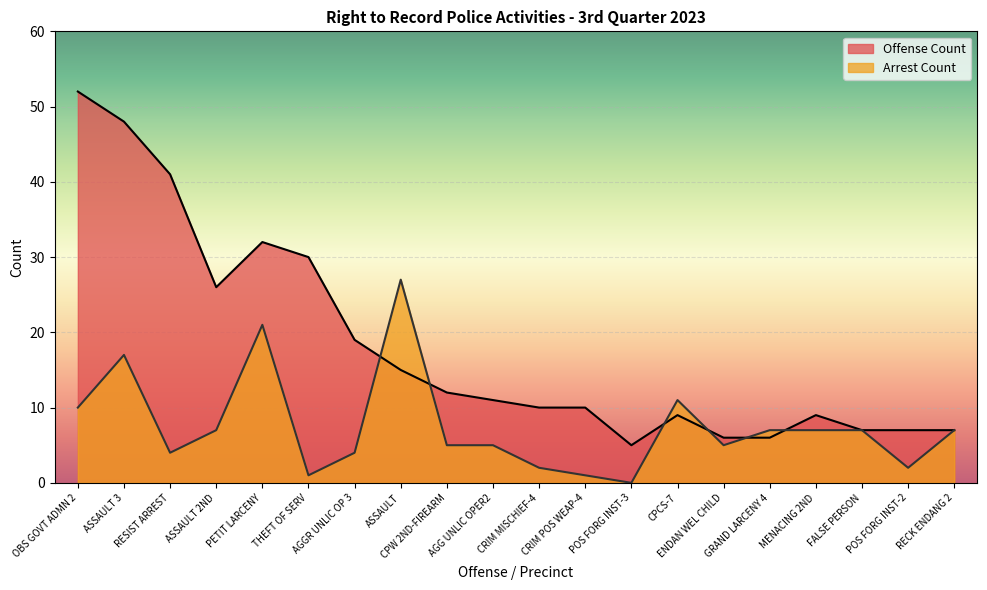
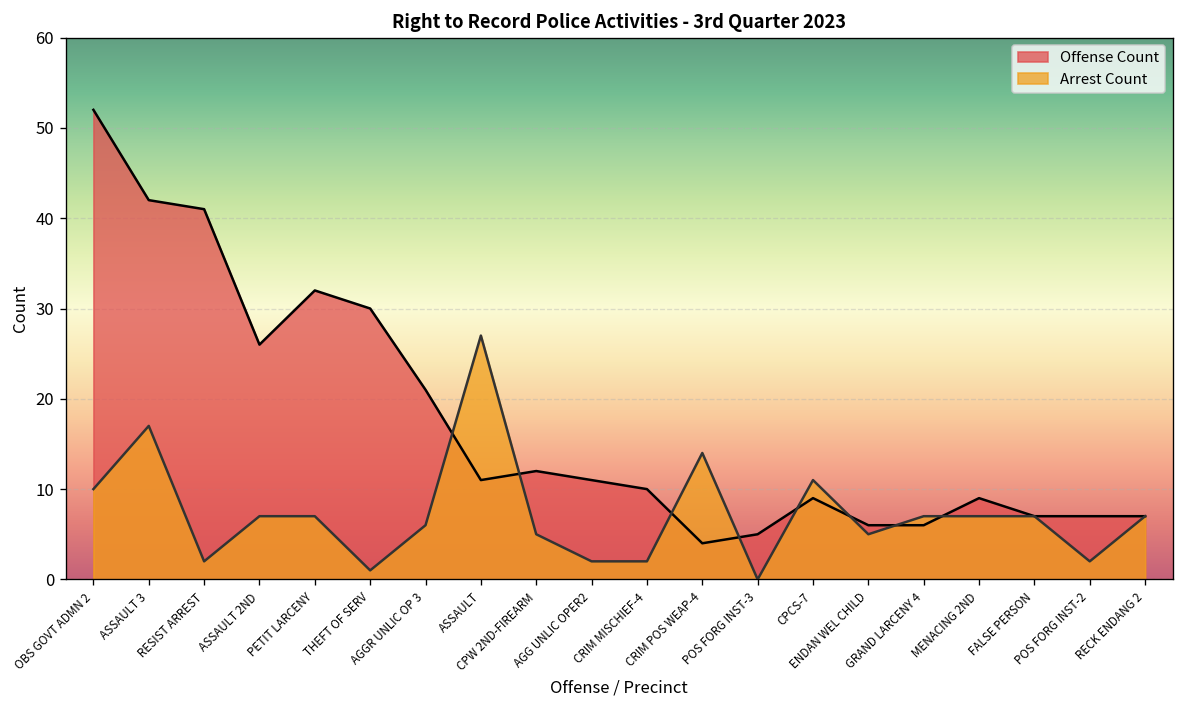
Offense Count, ASSAULT 3: 48 -> 42
Arrest Count, RESIST ARREST: 4 -> 2
Arrest Count, PETIT LARCENY: 21 -> 7
Offense Count, AGGR UNLIC OP 3: 19 -> 21
Arrest Count, AGGR UNLIC OP 3: 4 -> 6
Offense Count, ASSAULT: 15 -> 11
Arrest Count, AGG UNLIC OPER2: 5 -> 2
Offense Count, CRIM POS WEAP-4: 10 -> 4
Arrest Count, CRIM POS WEAP-4: 1 -> 14
